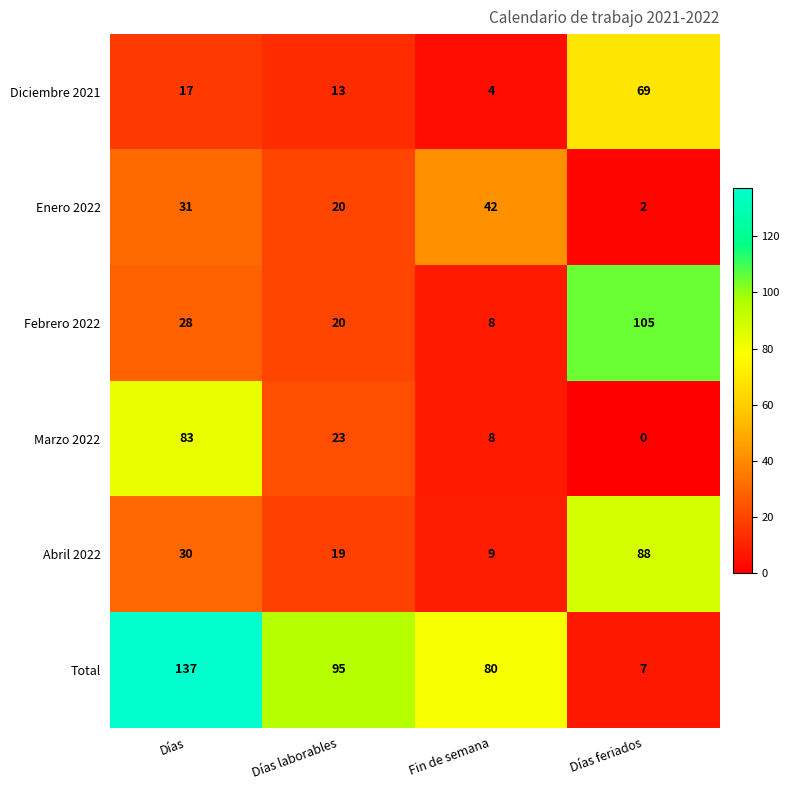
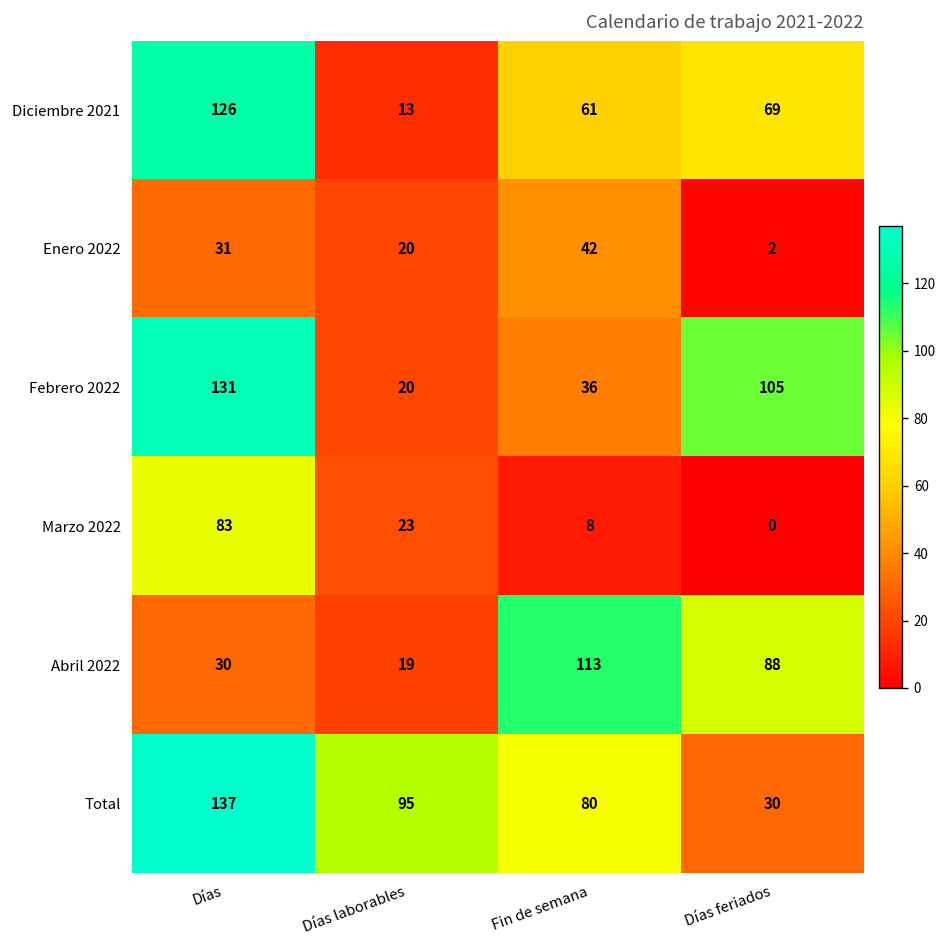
Diciembre 2021, Días: 17 -> 126
Diciembre 2021, Fin de semana: 4 -> 61
Febrero 2022, Días: 28 -> 131
Febrero 2022, Fin de semana: 8 -> 36
Abril 2022, Fin de semana: 9 -> 113
Total, Días feriados: 7 -> 30
